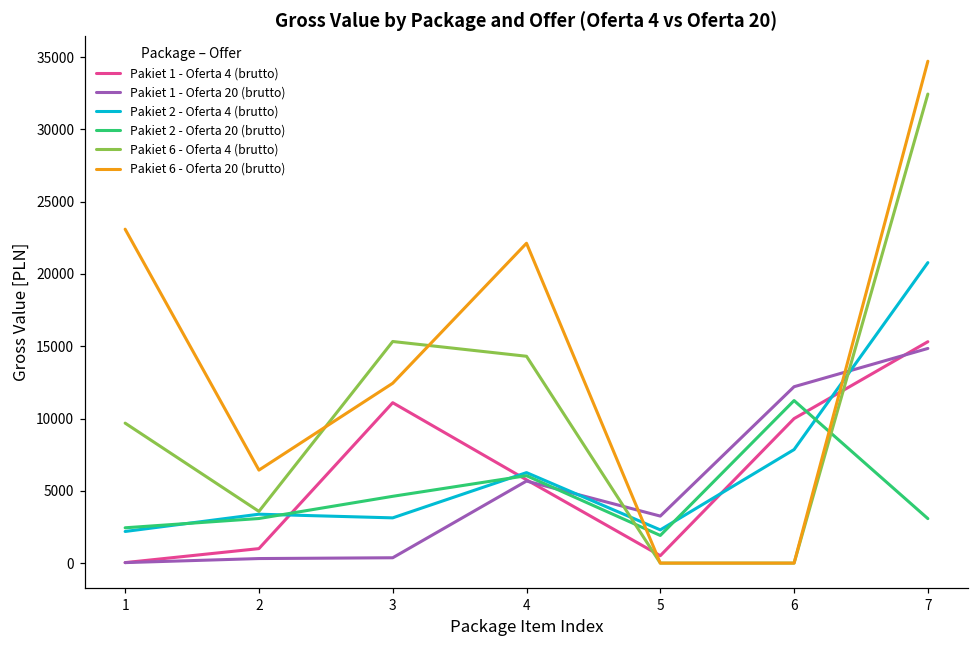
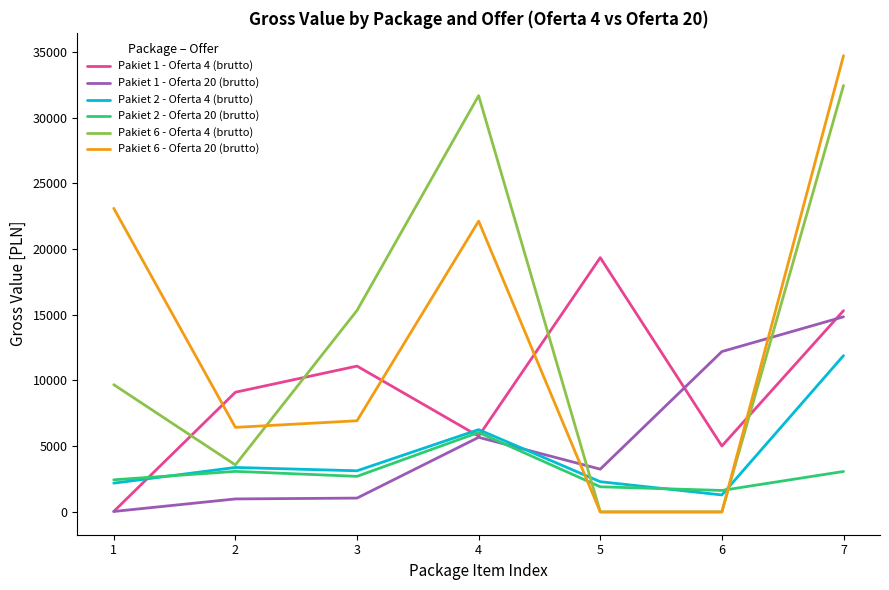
Pakiet 1 - Oferta 4 (brutto), 2: 1000 -> 9100
Pakiet 1 - Oferta 20 (brutto), 2: 300 -> 1000
Pakiet 1 - Oferta 20 (brutto), 3: 400 -> 1100
Pakiet 2 - Oferta 20 (brutto), 3: 4600 -> 2700
Pakiet 6 - Oferta 20 (brutto), 3: 12400 -> 6900
Pakiet 6 - Oferta 4 (brutto), 4: 14300 -> 31700
Pakiet 1 - Oferta 4 (brutto), 5: 500 -> 19300
Pakiet 1 - Oferta 4 (brutto), 6: 10000 -> 5000
Pakiet 2 - Oferta 4 (brutto), 6: 7900 -> 1300
Pakiet 2 - Oferta 20 (brutto), 6: 11200 -> 1600
Pakiet 2 - Oferta 4 (brutto), 7: 20800 -> 11900
